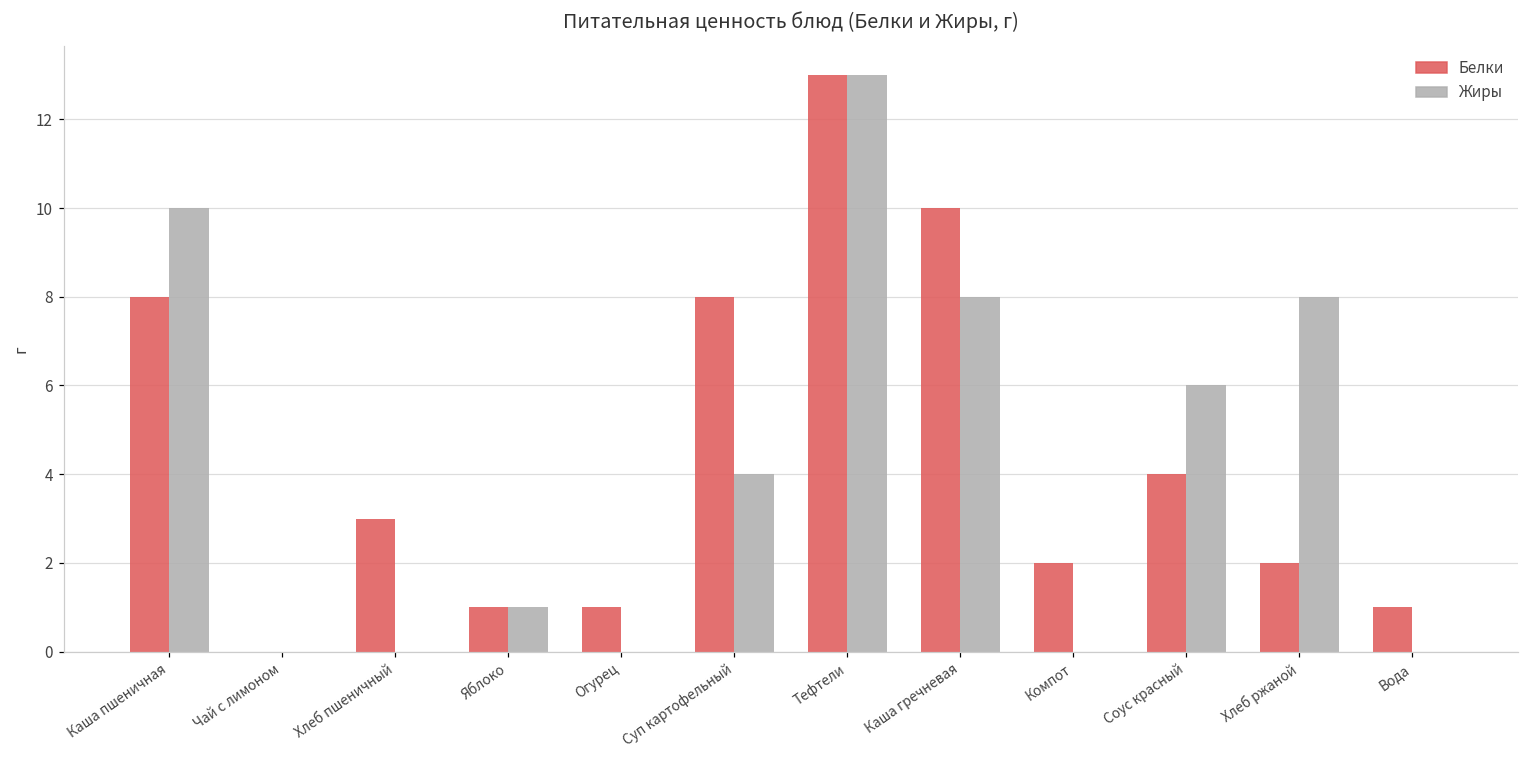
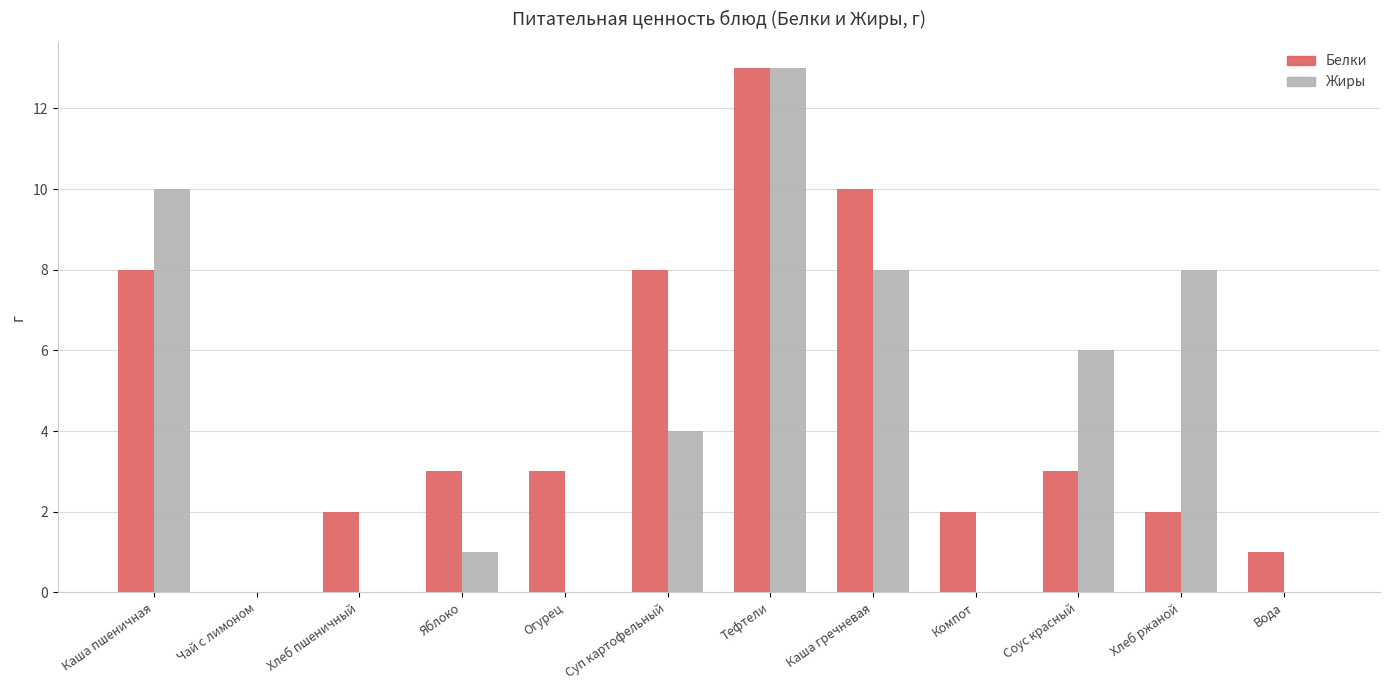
Белки, Хлеб пшеничный: 3 -> 2
Белки, Яблоко: 1 -> 3
Белки, Огурец: 1 -> 3
Белки, Соус красный: 4 -> 3
